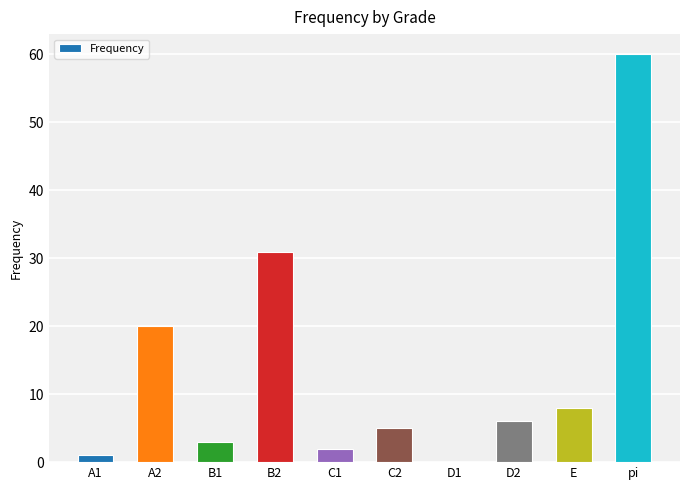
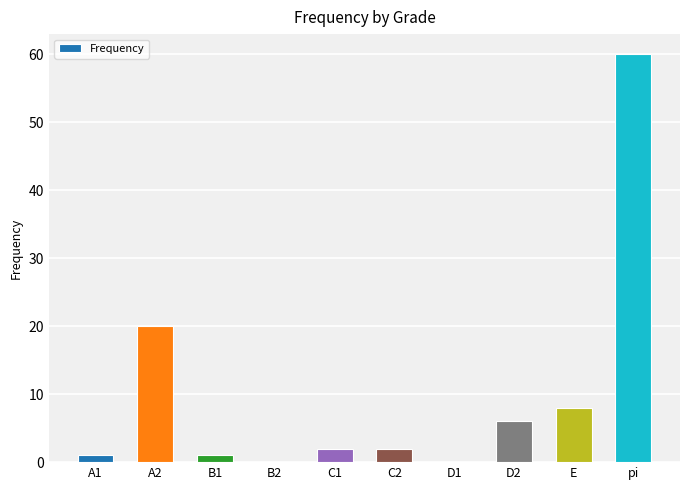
B1: 3 -> 1
B2: 31 -> 0
C2: 5 -> 2
